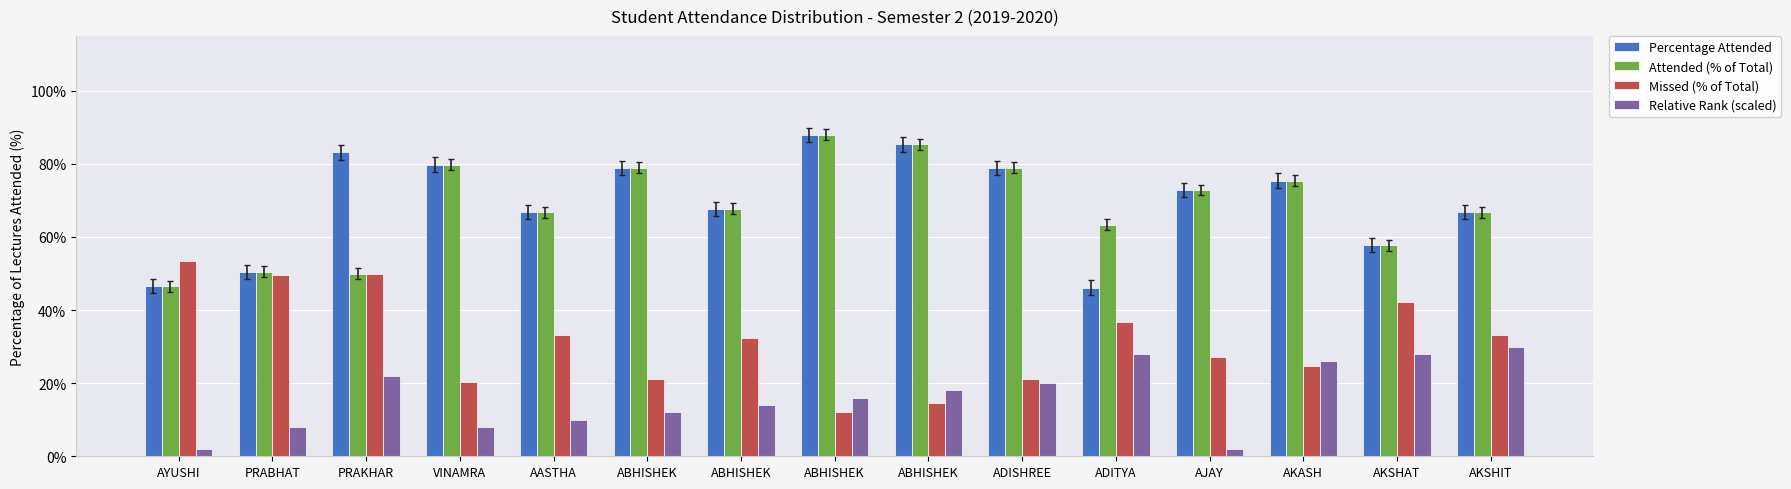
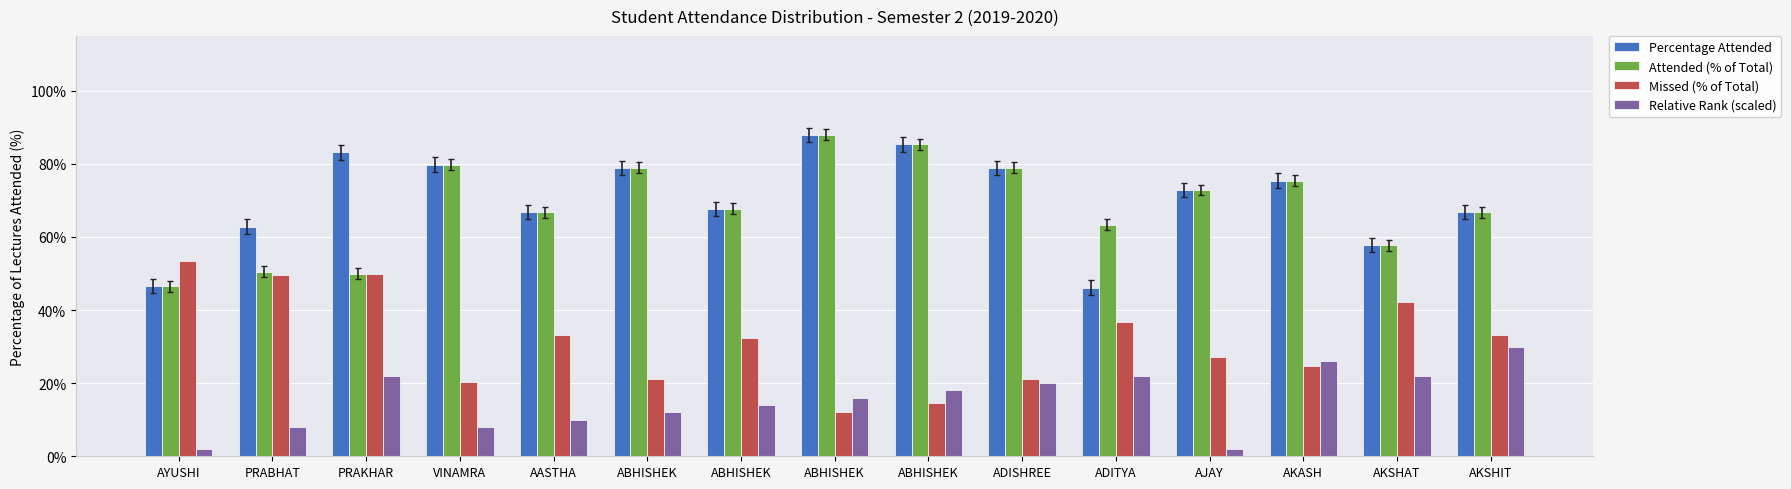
Percentage Attended, PRABHAT: 50% -> 63%
Relative Rank (scaled), ADITYA: 28% -> 22%
Relative Rank (scaled), AKSHAT: 28% -> 22%
